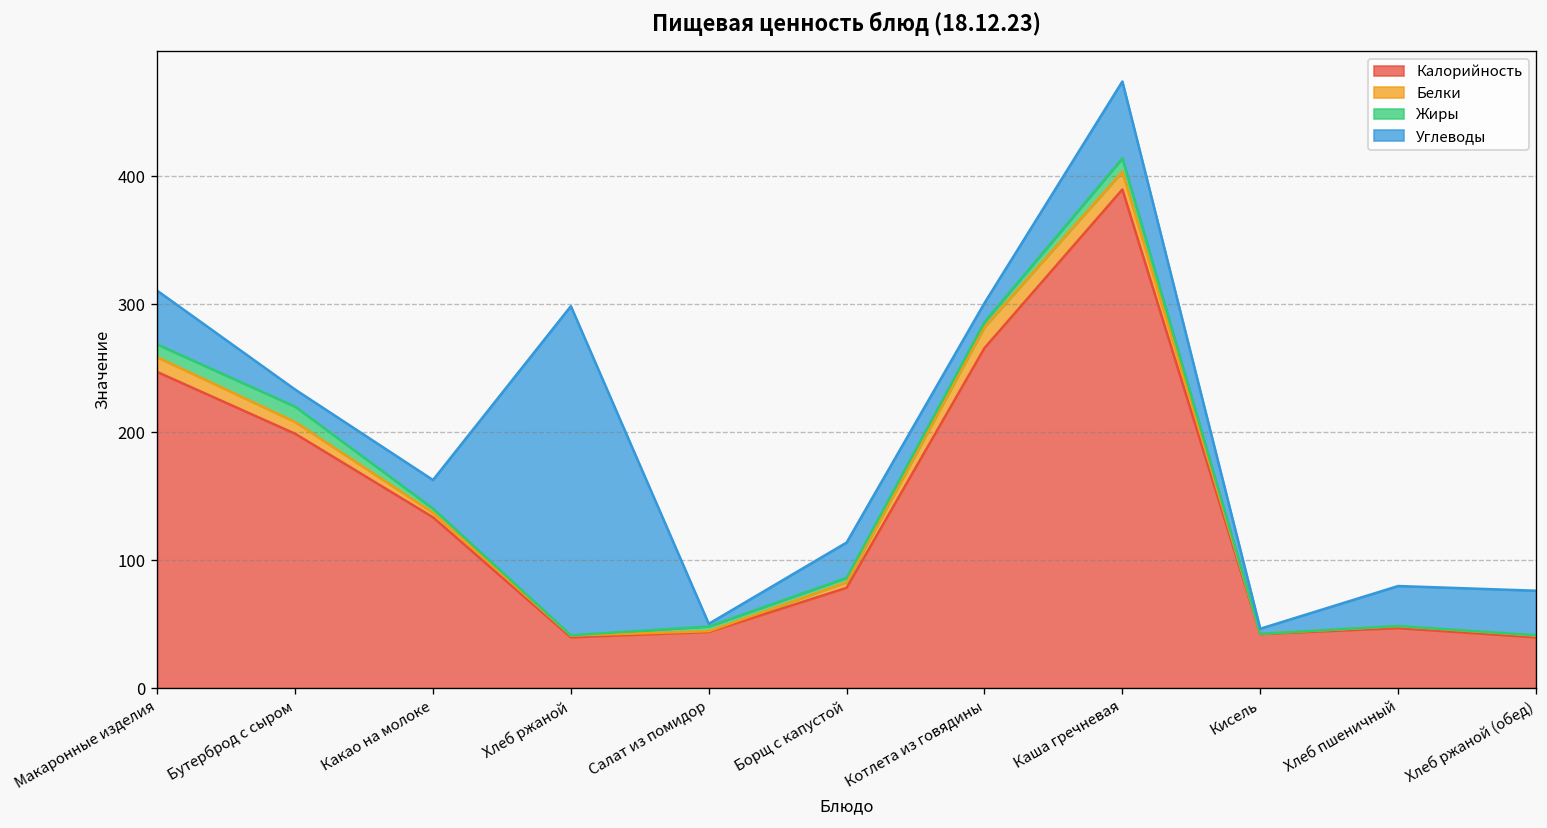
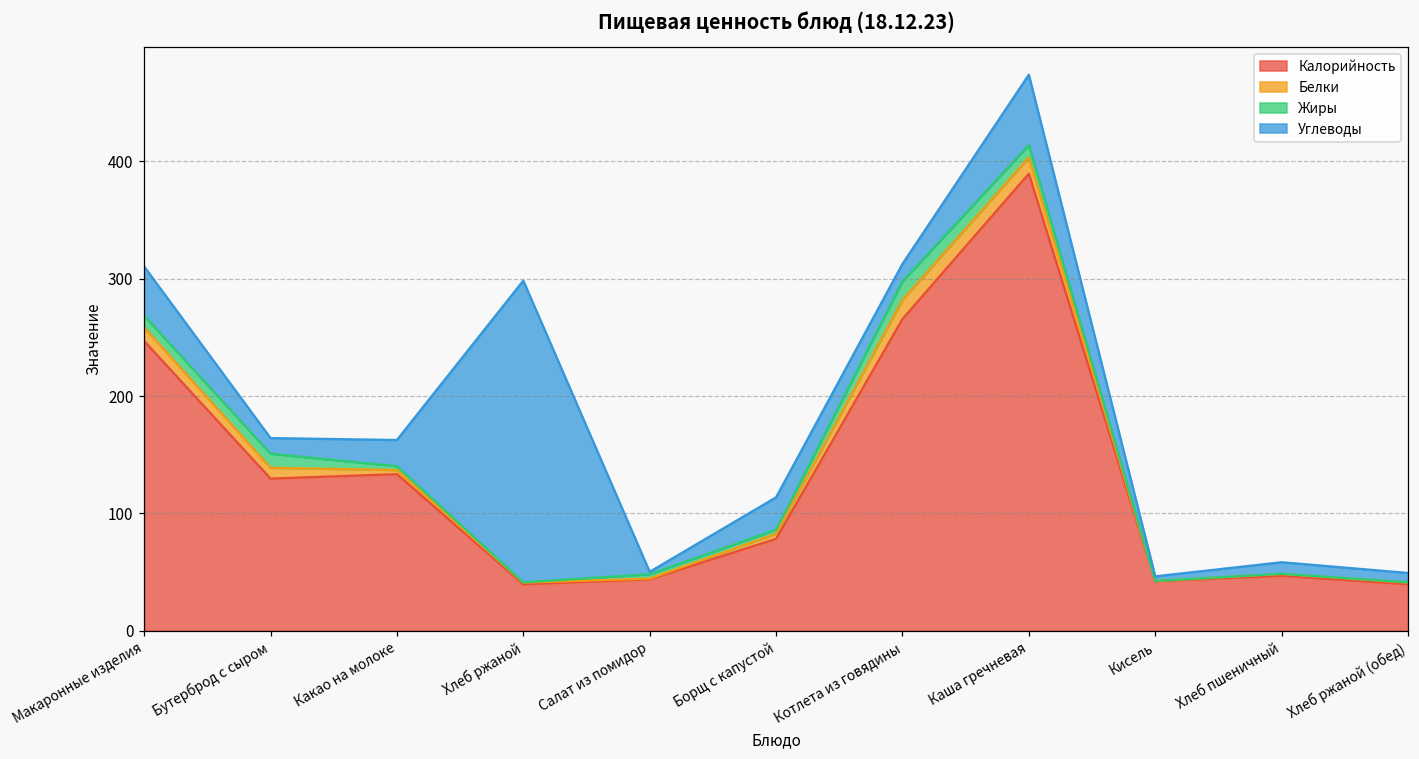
Калорийность, Бутерброд с сыром: 199 -> 130
Жиры, Котлета из говядины: 4 -> 16
Углеводы, Хлеб пшеничный: 31 -> 10
Углеводы, Хлеб ржаной (обед): 35 -> 8
